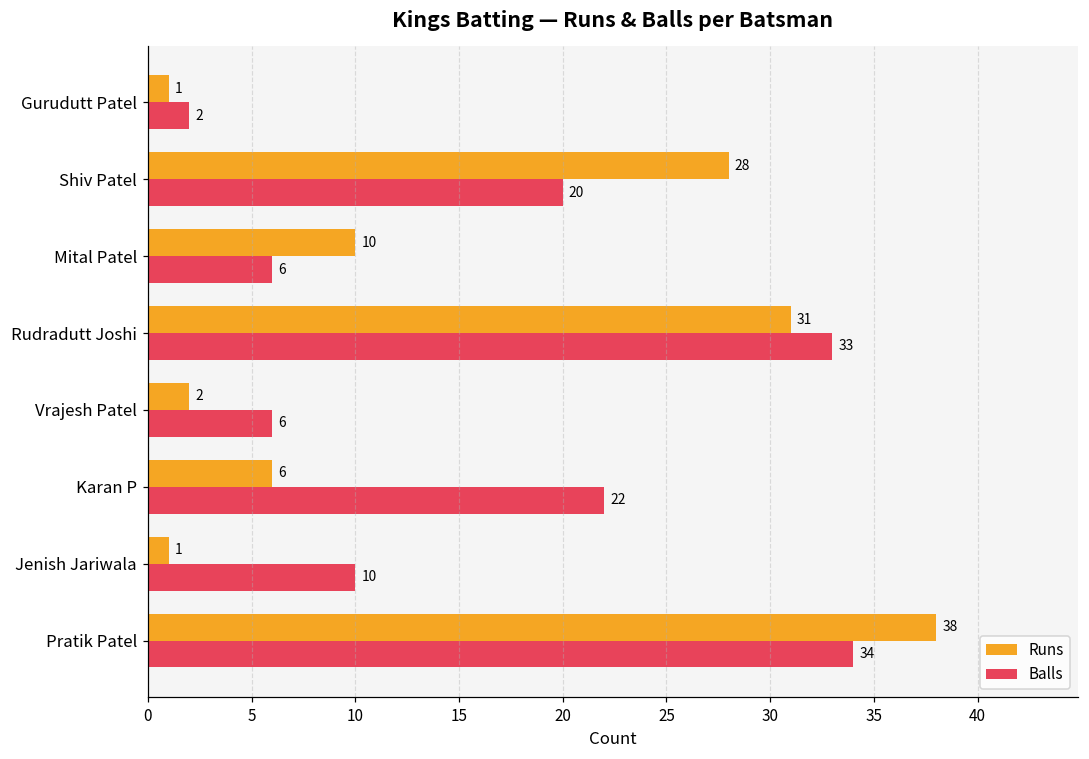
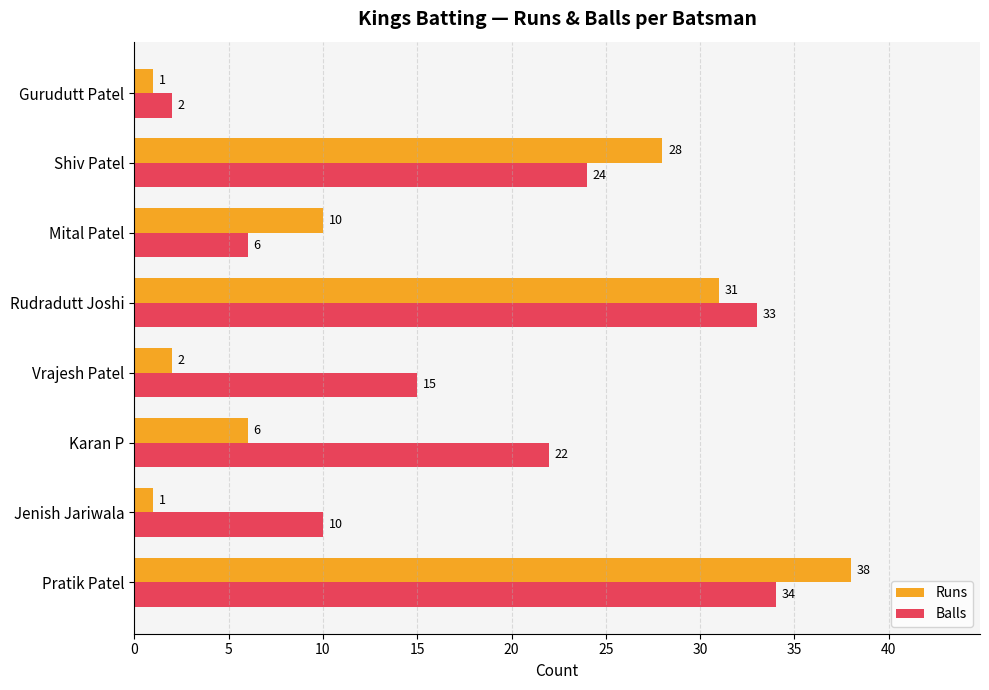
Balls, Shiv Patel: 20 -> 24
Balls, Vrajesh Patel: 6 -> 15
